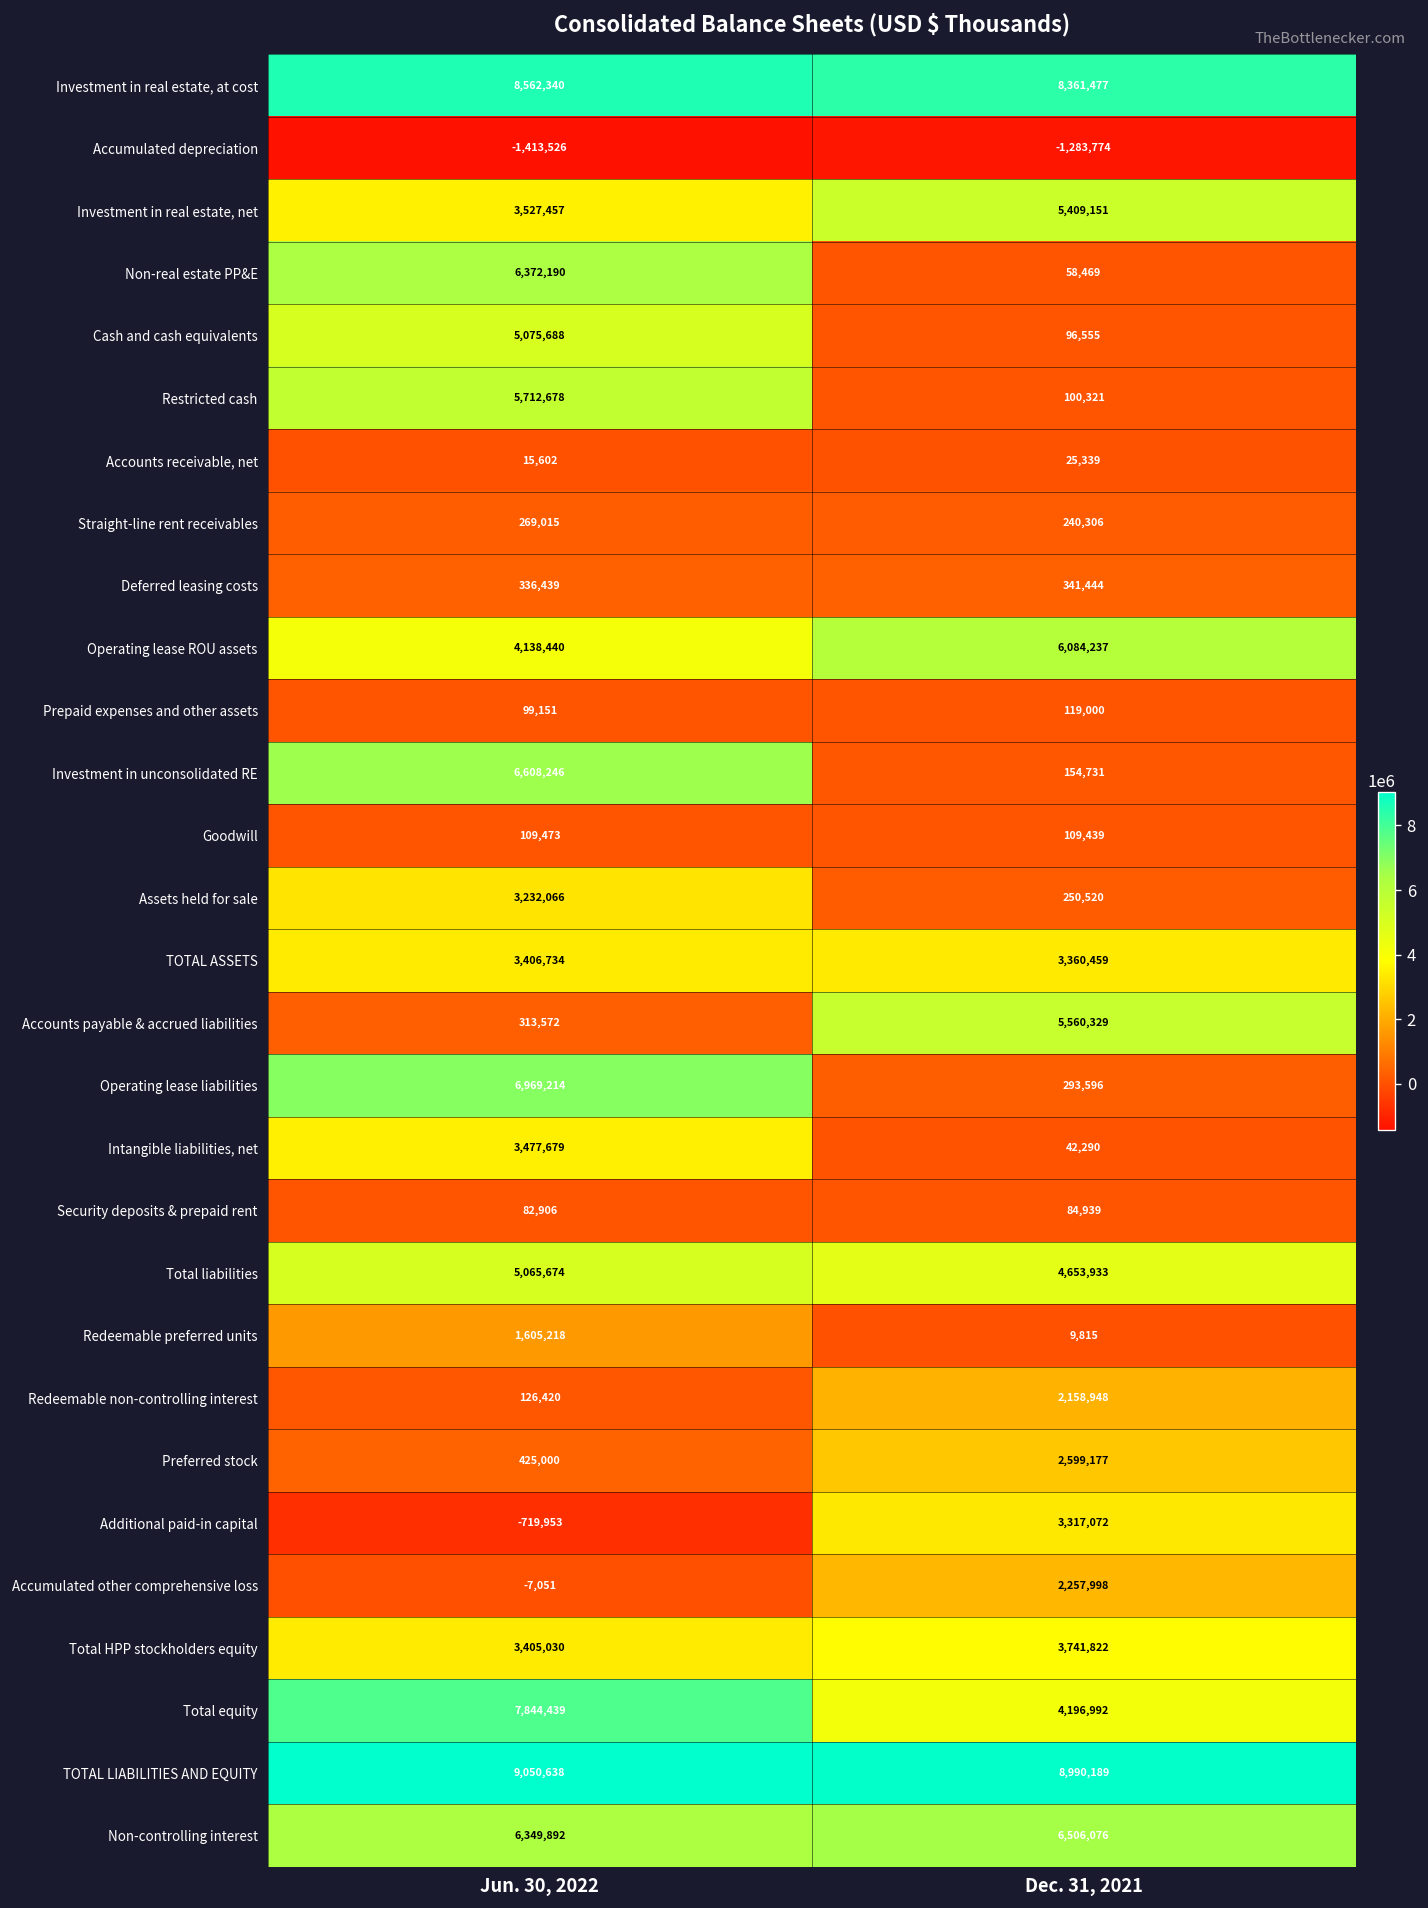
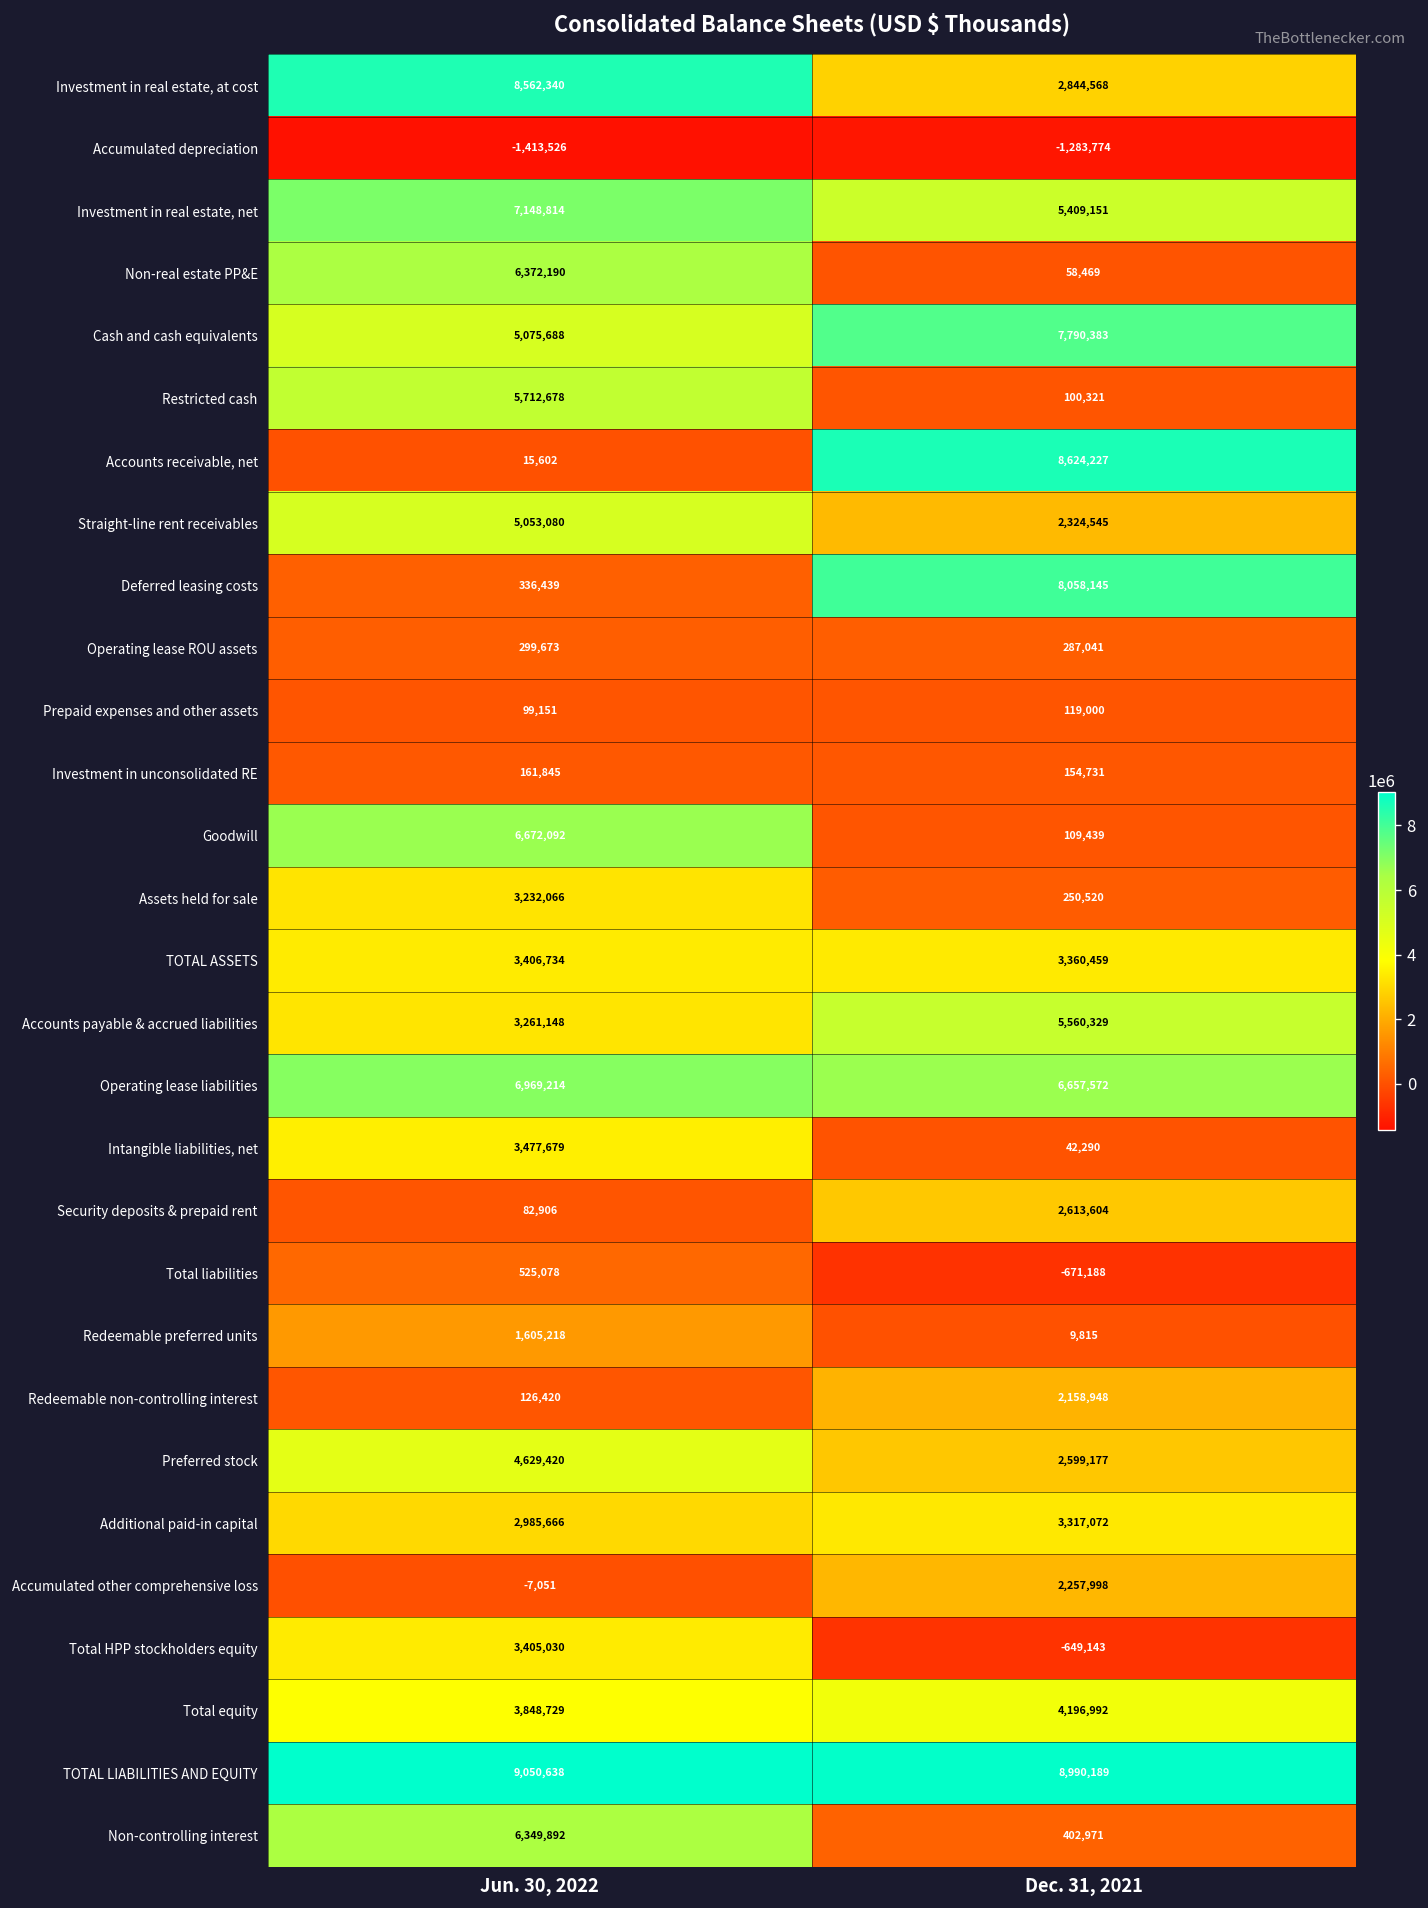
Investment in real estate, at cost, Dec. 31, 2021: 8,361,477 -> 2,844,568
Investment in real estate, net, Jun. 30, 2022: 3,527,457 -> 7,148,814
Cash and cash equivalents, Dec. 31, 2021: 96,555 -> 7,790,383
Accounts receivable, net, Dec. 31, 2021: 25,339 -> 8,624,227
Straight-line rent receivables, Jun. 30, 2022: 269,015 -> 5,053,080
Straight-line rent receivables, Dec. 31, 2021: 240,306 -> 2,324,545
Deferred leasing costs, Dec. 31, 2021: 341,444 -> 8,058,145
Operating lease ROU assets, Jun. 30, 2022: 4,138,440 -> 299,673
Operating lease ROU assets, Dec. 31, 2021: 6,084,237 -> 287,041
Investment in unconsolidated RE, Jun. 30, 2022: 6,608,246 -> 161,845
Goodwill, Jun. 30, 2022: 109,473 -> 6,672,092
Accounts payable & accrued liabilities, Jun. 30, 2022: 313,572 -> 3,261,148
Operating lease liabilities, Dec. 31, 2021: 293,596 -> 6,657,572
Security deposits & prepaid rent, Dec. 31, 2021: 84,939 -> 2,613,604
Total liabilities, Jun. 30, 2022: 5,065,674 -> 525,078
Total liabilities, Dec. 31, 2021: 4,653,933 -> -671,188
Preferred stock, Jun. 30, 2022: 425,000 -> 4,629,420
Additional paid-in capital, Jun. 30, 2022: -719,953 -> 2,985,666
Total HPP stockholders equity, Dec. 31, 2021: 3,741,822 -> -649,143
Total equity, Jun. 30, 2022: 7,844,439 -> 3,848,729
Non-controlling interest, Dec. 31, 2021: 6,506,076 -> 402,971
